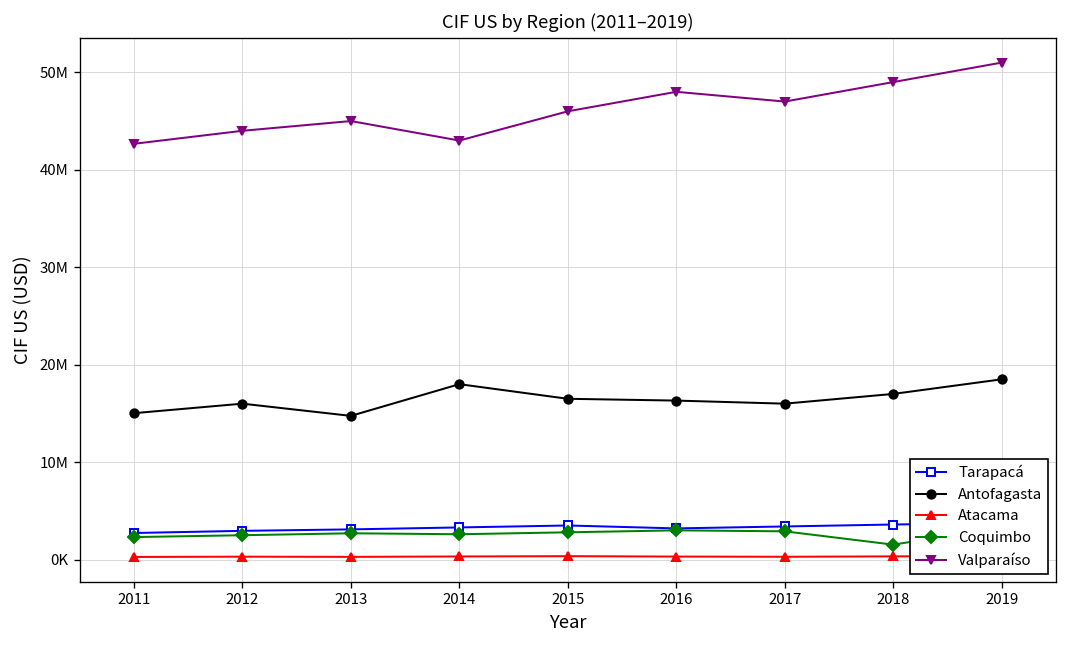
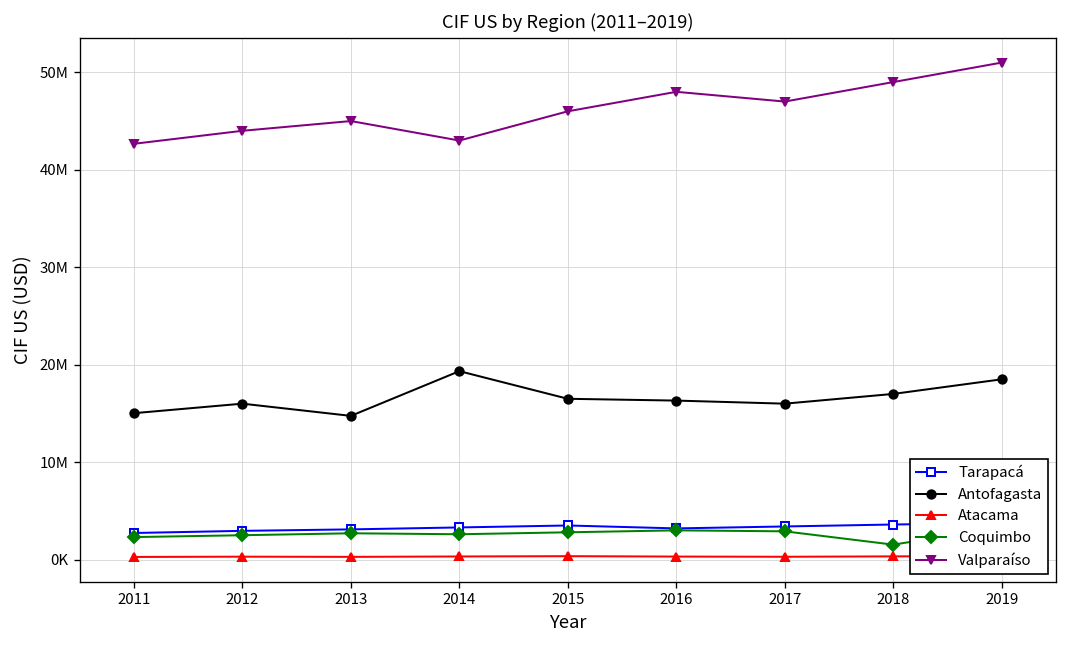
Antofagasta, 2014: 18000000 -> 19000000
